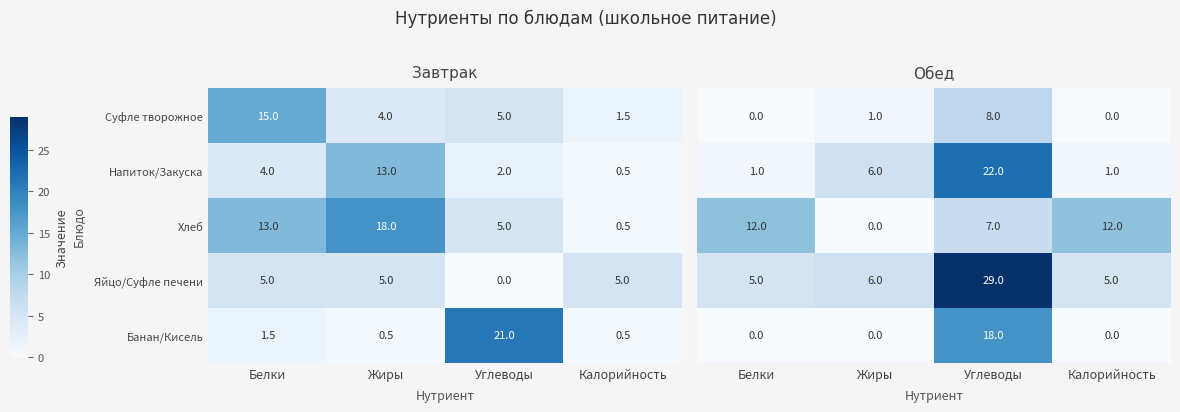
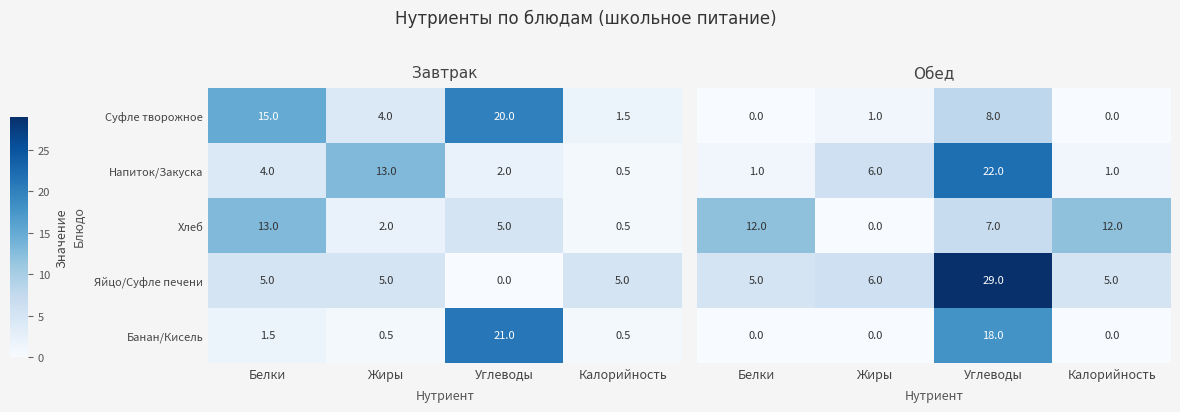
Завтрак, Суфле творожное, Углеводы: 5.0 -> 20.0
Завтрак, Хлеб, Жиры: 18.0 -> 2.0
